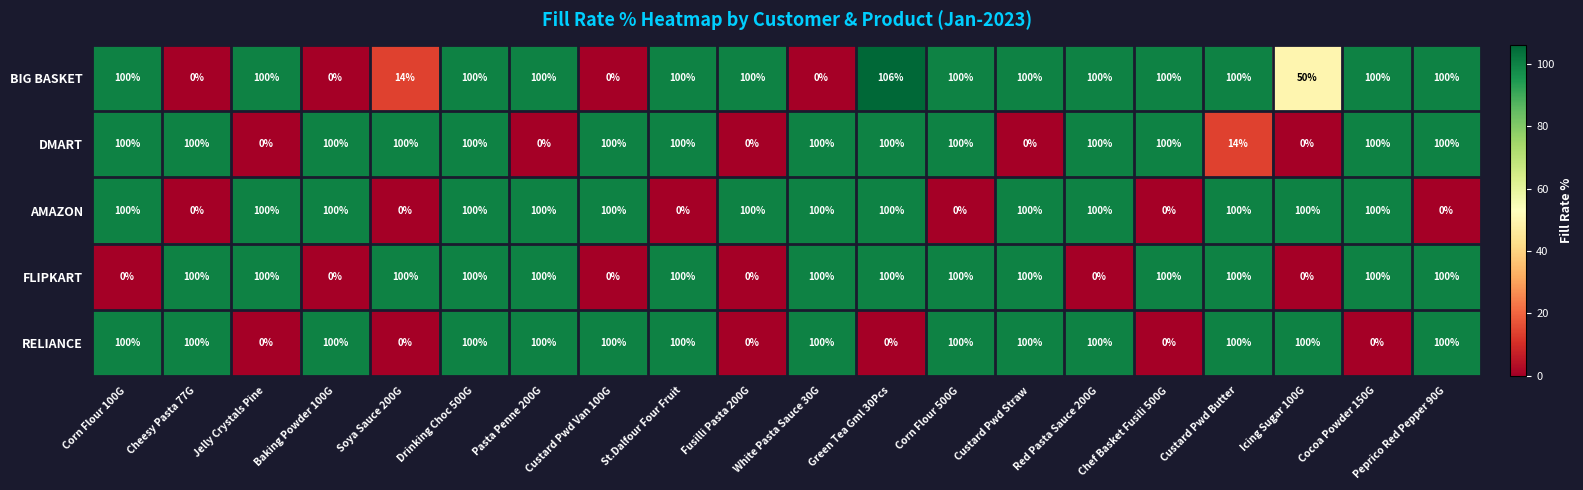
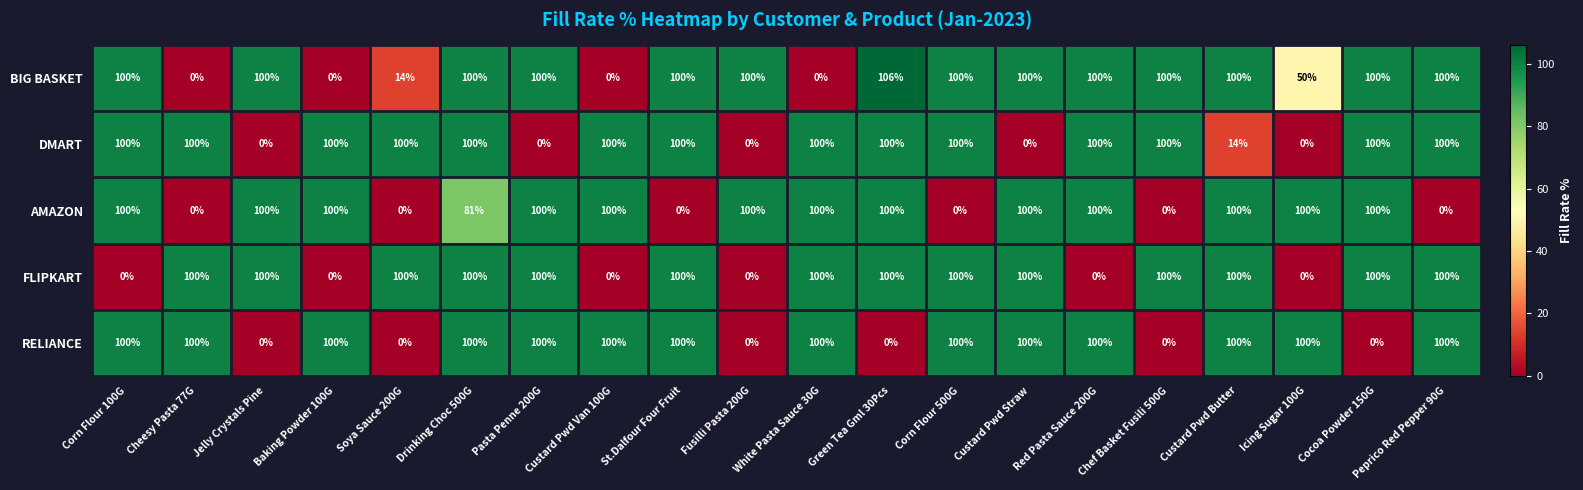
AMAZON, Drinking Choc 500G: 100% -> 81%
